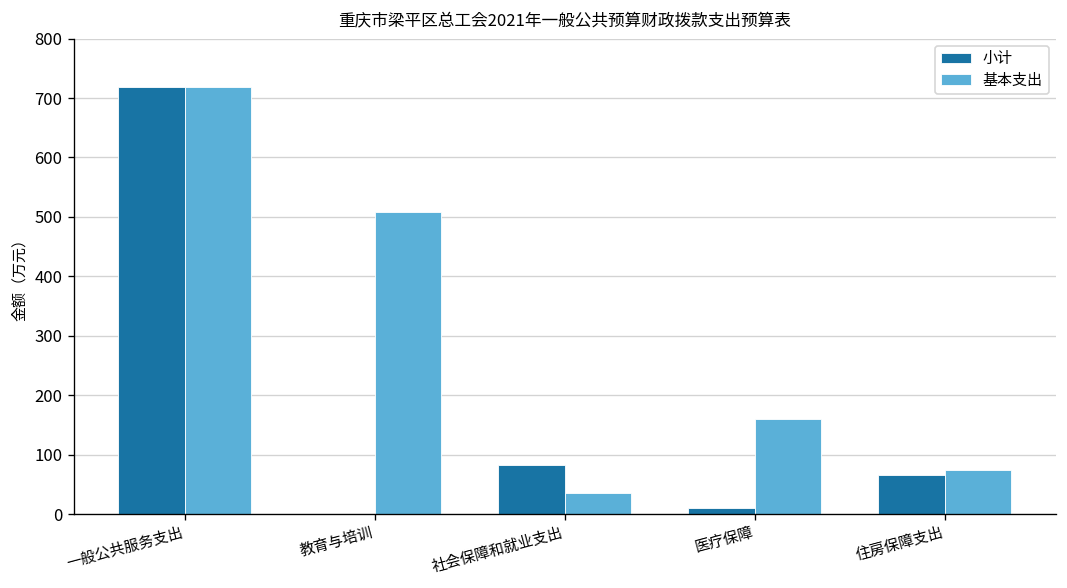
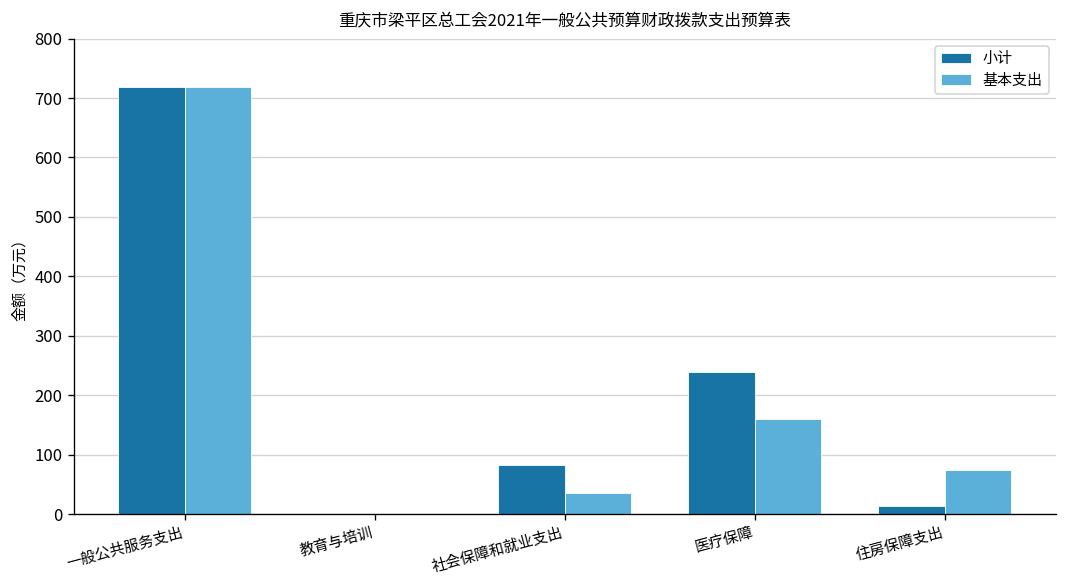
基本支出, 教育与培训: 510 -> 0
小计, 医疗保障: 10 -> 240
小计, 住房保障支出: 70 -> 10
